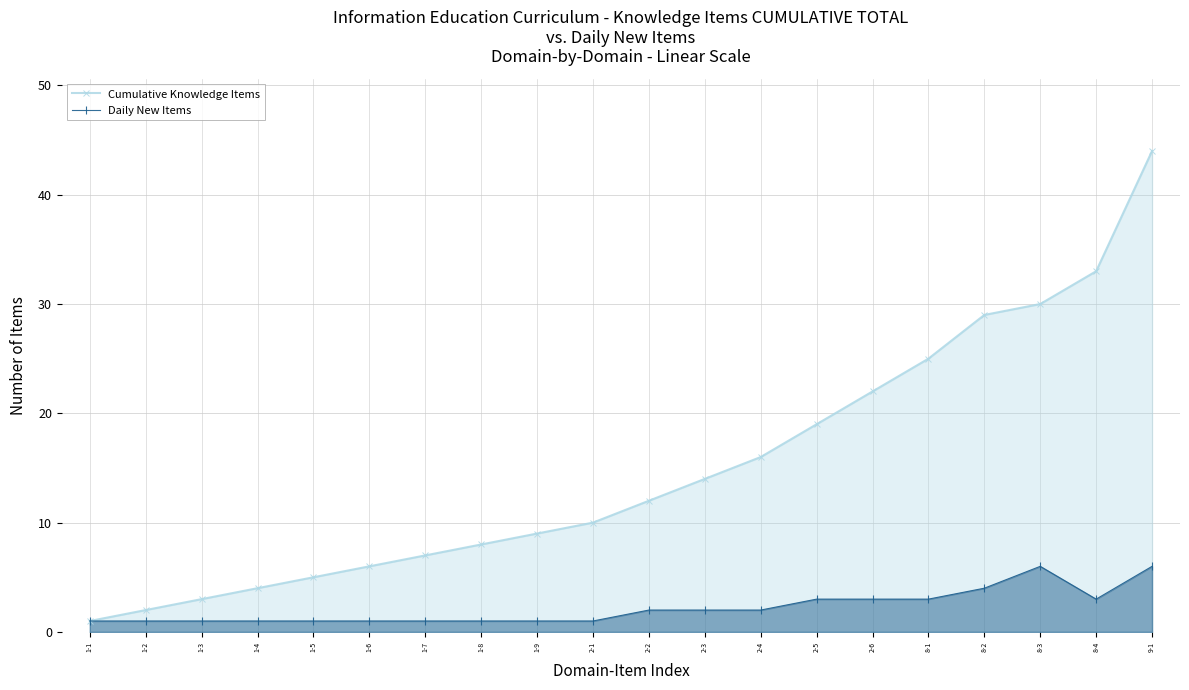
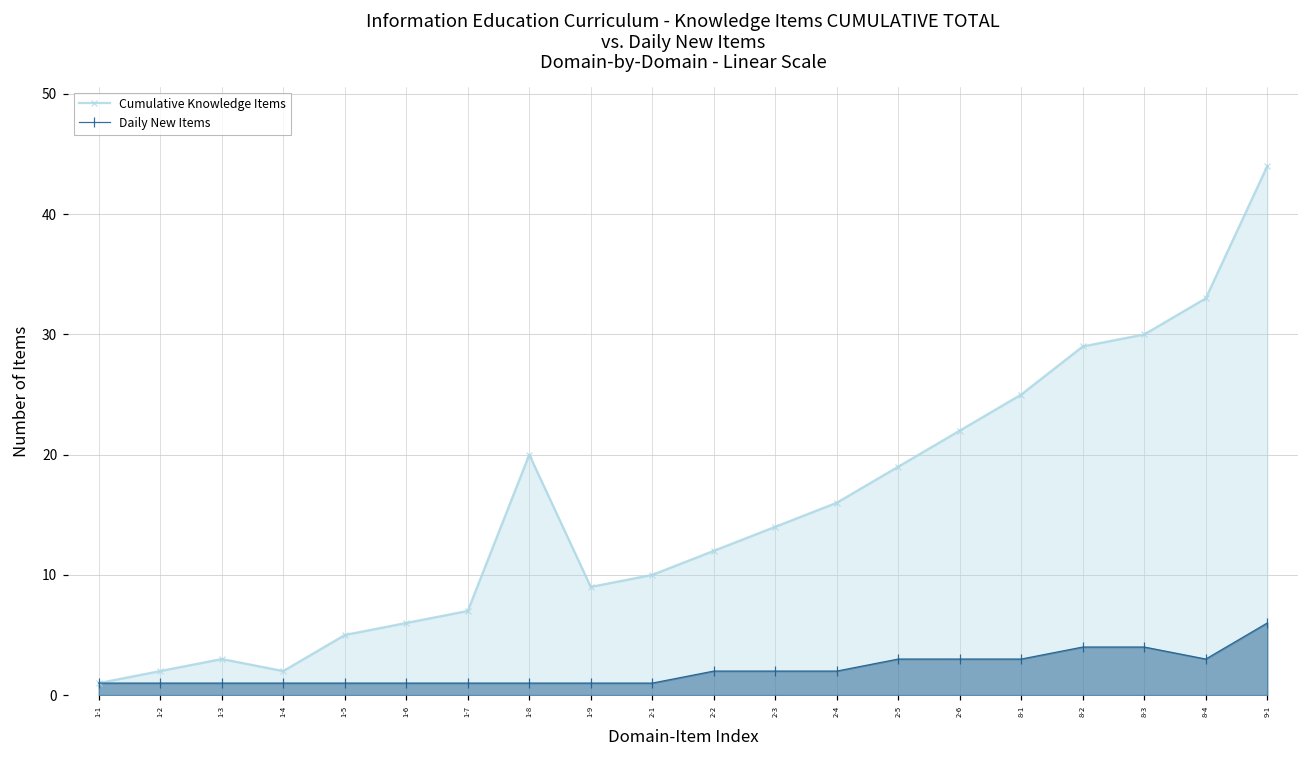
Cumulative Knowledge Items, 1-4: 4 -> 2
Cumulative Knowledge Items, 1-8: 8 -> 20
Daily New Items, 8-3: 6 -> 4
